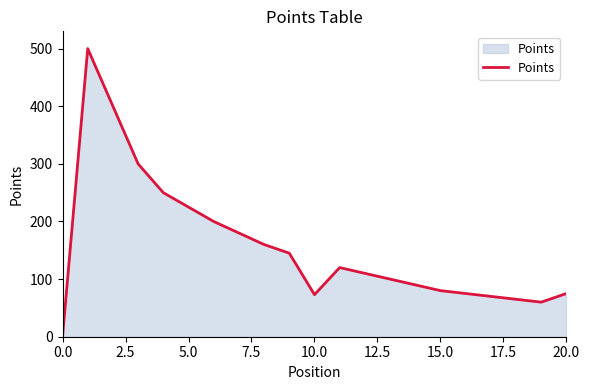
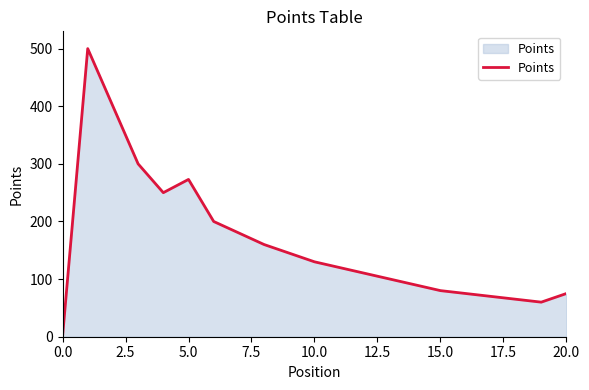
5.0: 230 -> 270
10.0: 70 -> 130
